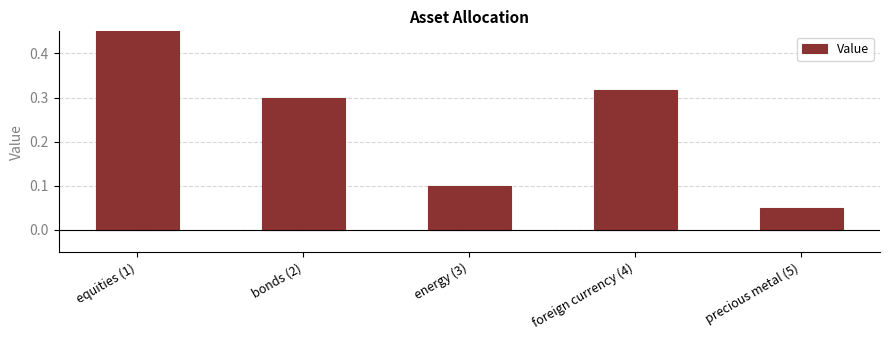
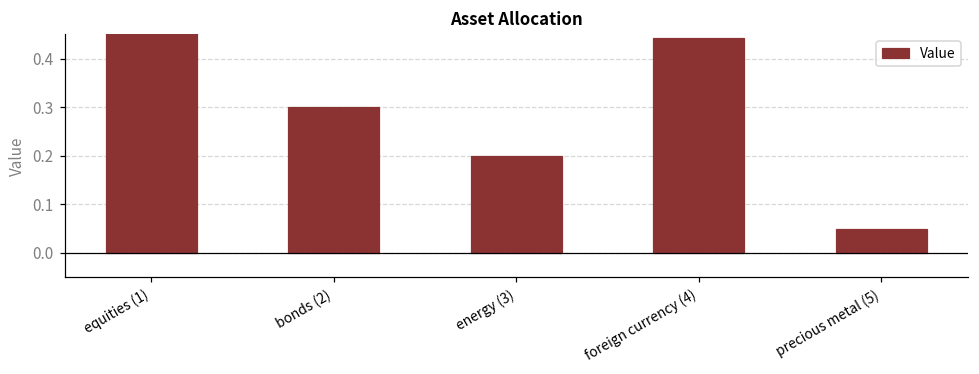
energy (3): 0.1 -> 0.2
foreign currency (4): 0.32 -> 0.44
